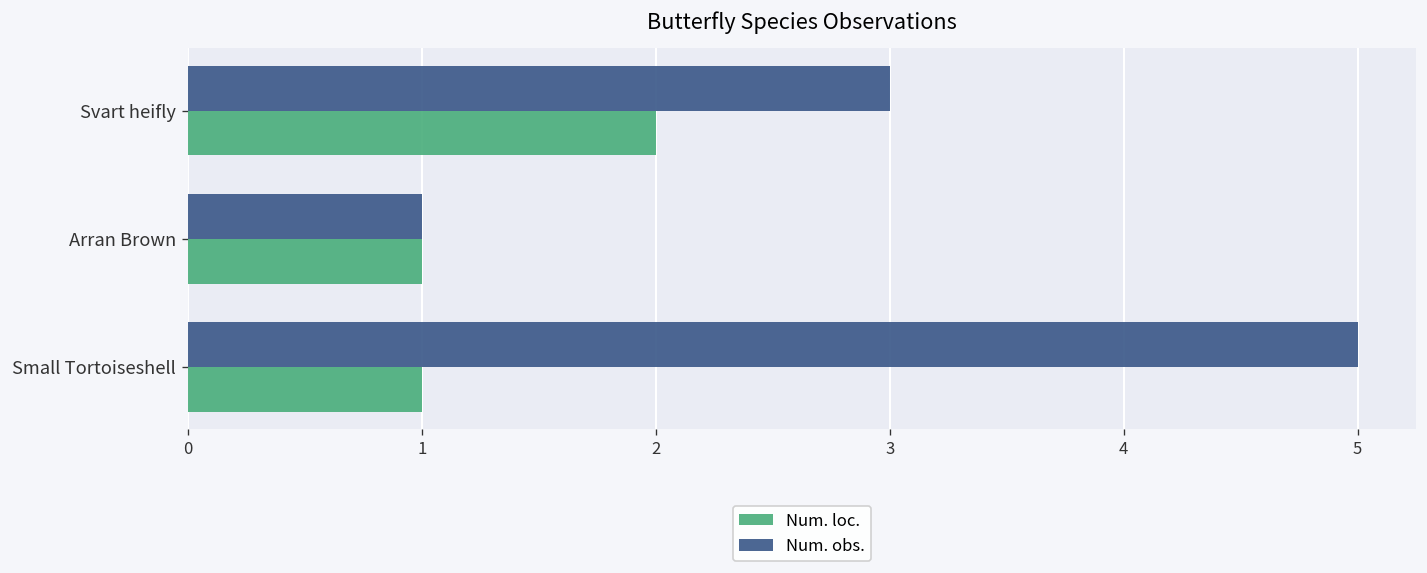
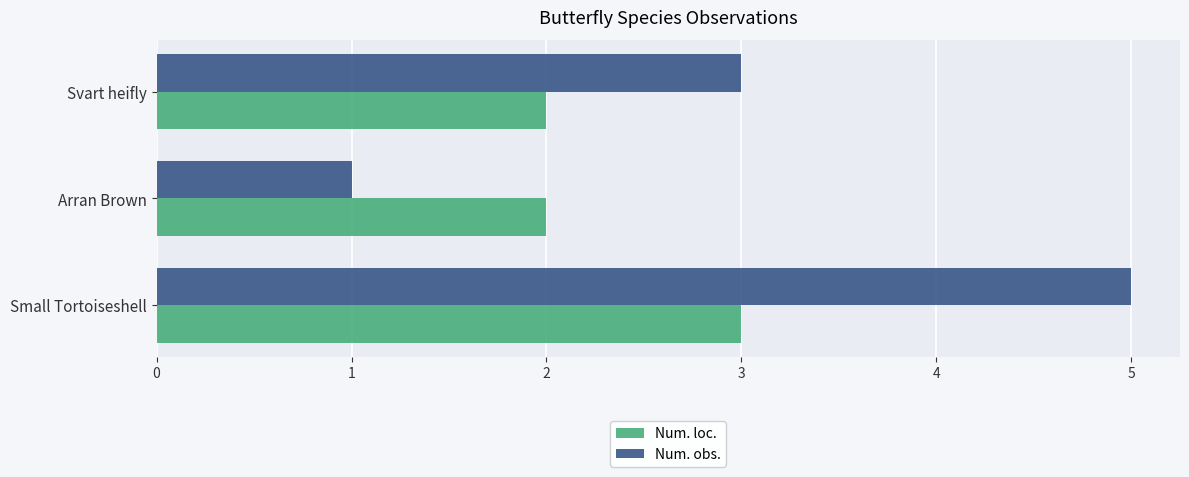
Num. loc., Arran Brown: 1 -> 2
Num. loc., Small Tortoiseshell: 1 -> 3
